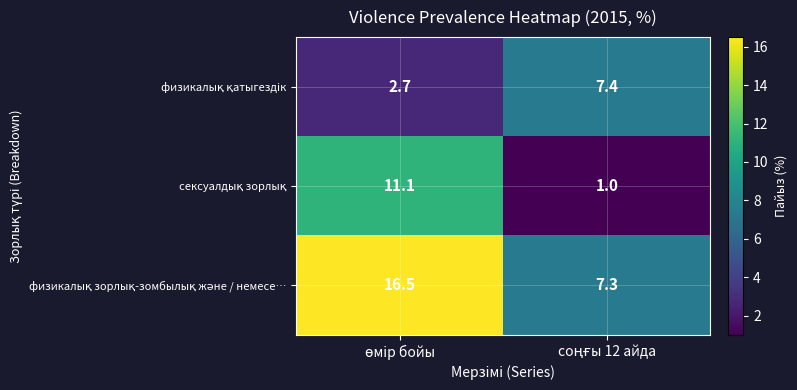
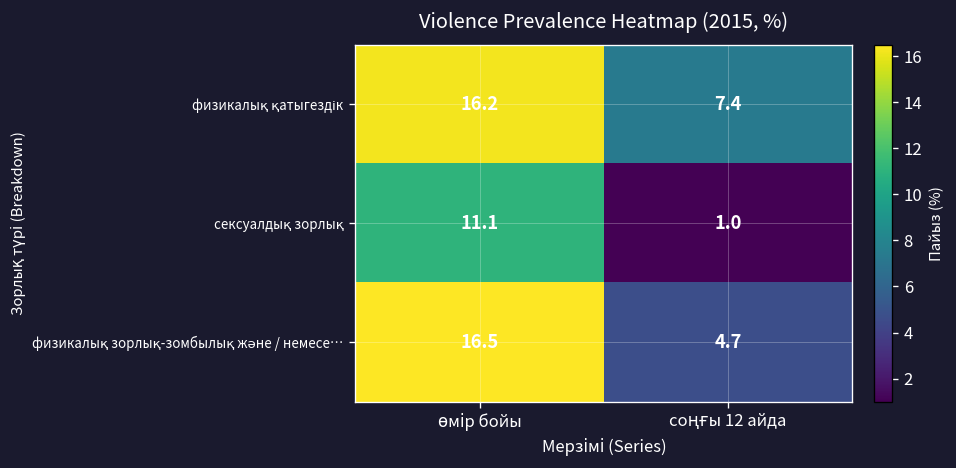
физикалық қатыгездік, өмір бойы: 2.7 -> 16.2
физикалық зорлық-зомбылық және / немесе…, соңғы 12 айда: 7.3 -> 4.7
